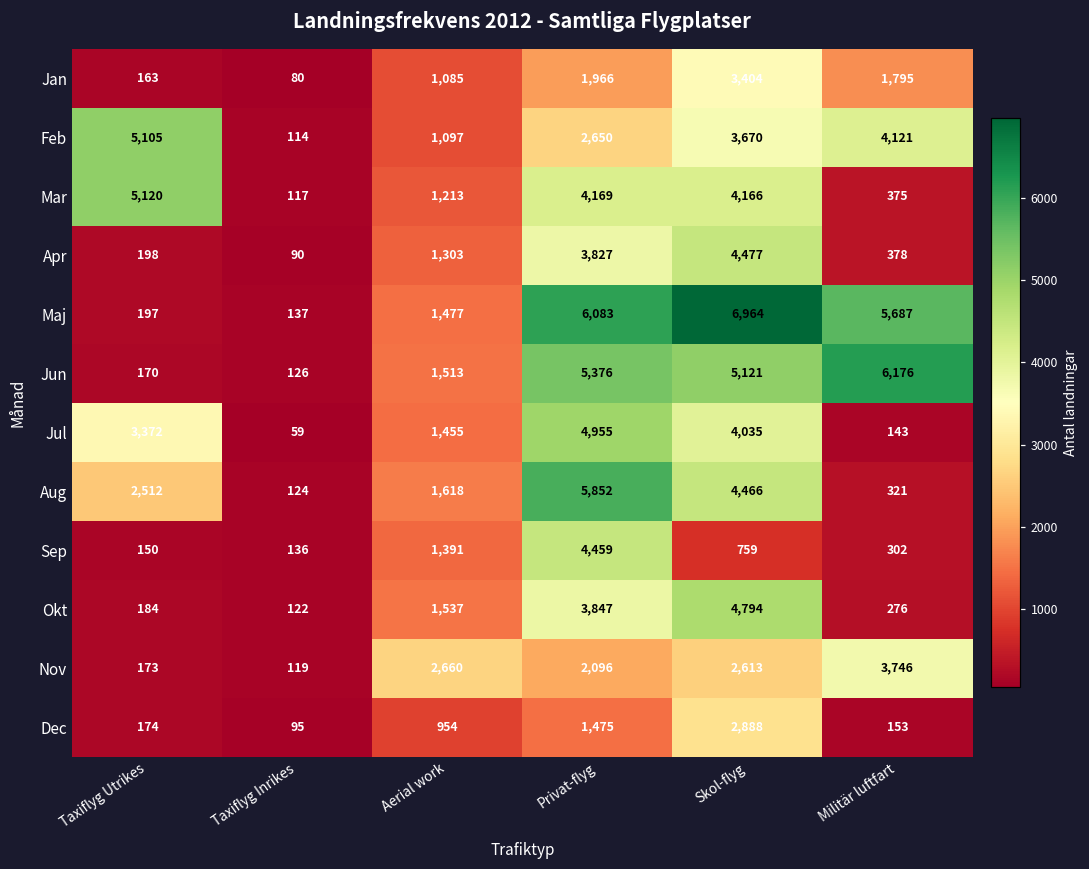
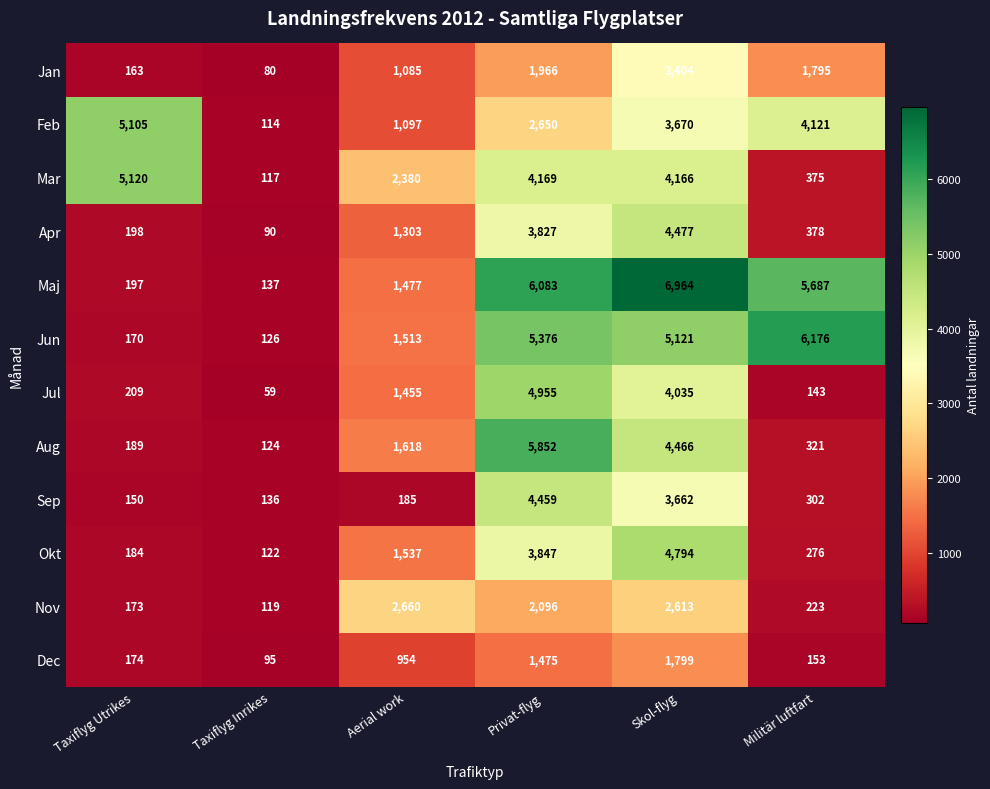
Mar, Aerial work: 1,213 -> 2,380
Jul, Taxiflyg Utrikes: 3,372 -> 209
Aug, Taxiflyg Utrikes: 2,512 -> 189
Sep, Aerial work: 1,391 -> 185
Sep, Skol-flyg: 759 -> 3,662
Nov, Militär luftfart: 3,746 -> 223
Dec, Skol-flyg: 2,888 -> 1,799
